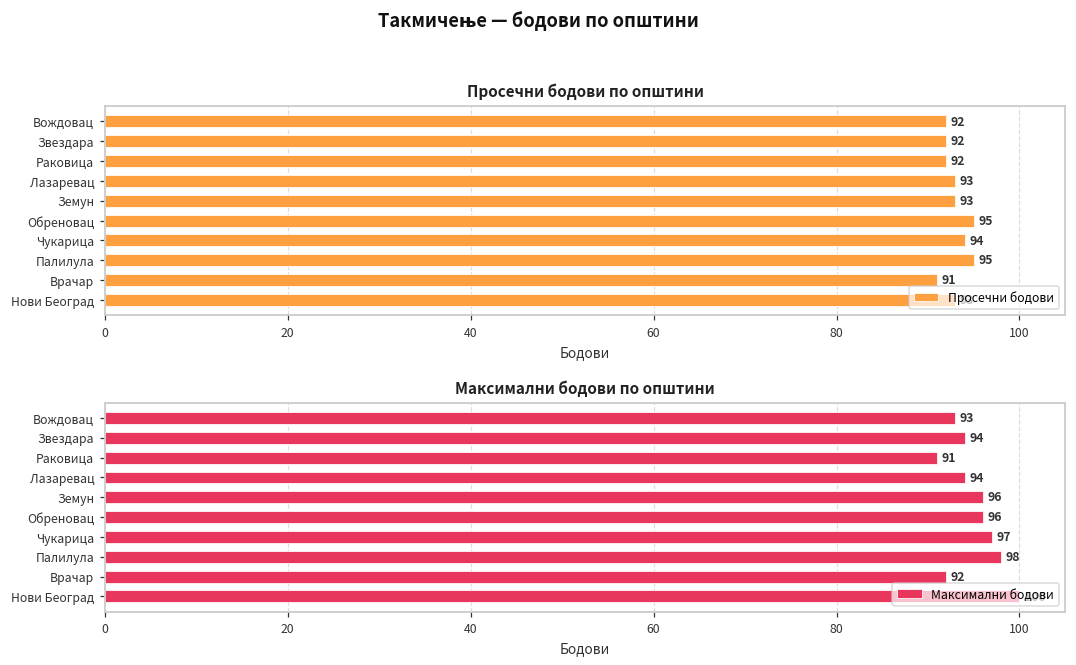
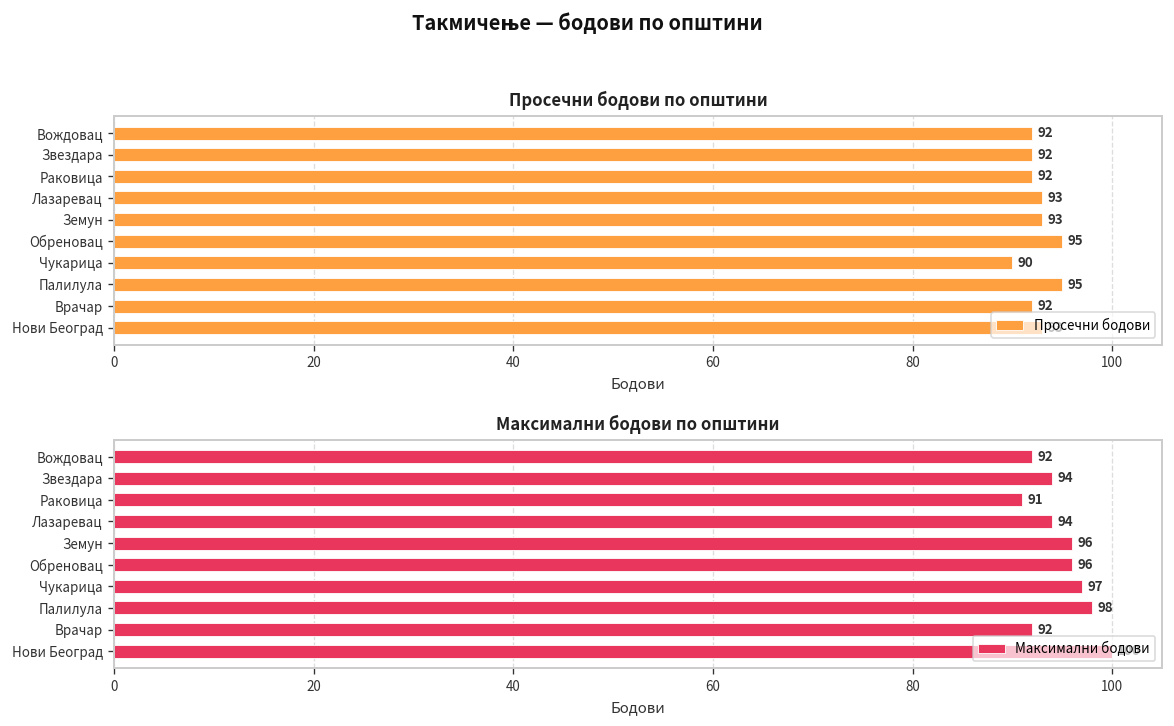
Просечни бодови по општини, Чукарица: 94 -> 90
Просечни бодови по општини, Врачар: 91 -> 92
Максимални бодови по општини, Вождовац: 93 -> 92
